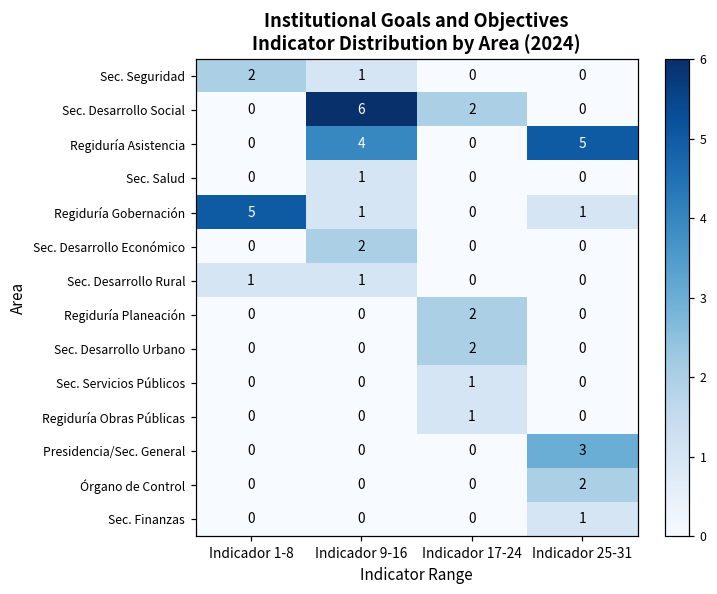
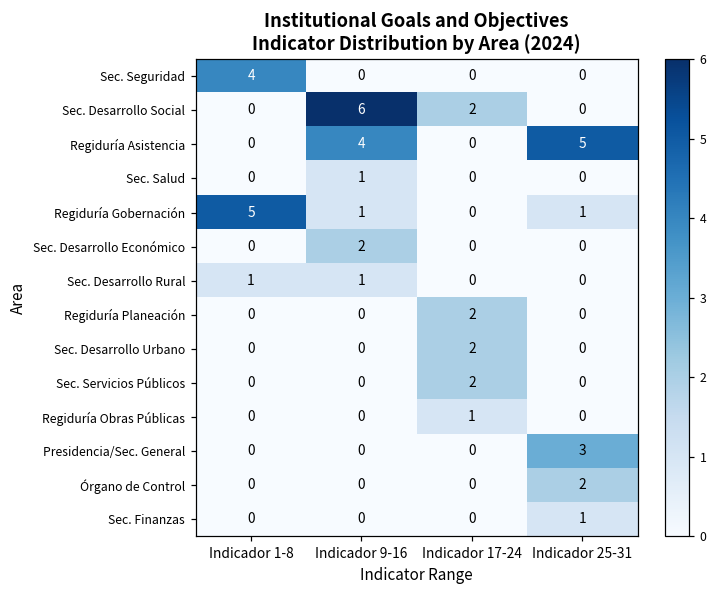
Sec. Seguridad, Indicador 1-8: 2 -> 4
Sec. Seguridad, Indicador 9-16: 1 -> 0
Sec. Servicios Públicos, Indicador 17-24: 1 -> 2
